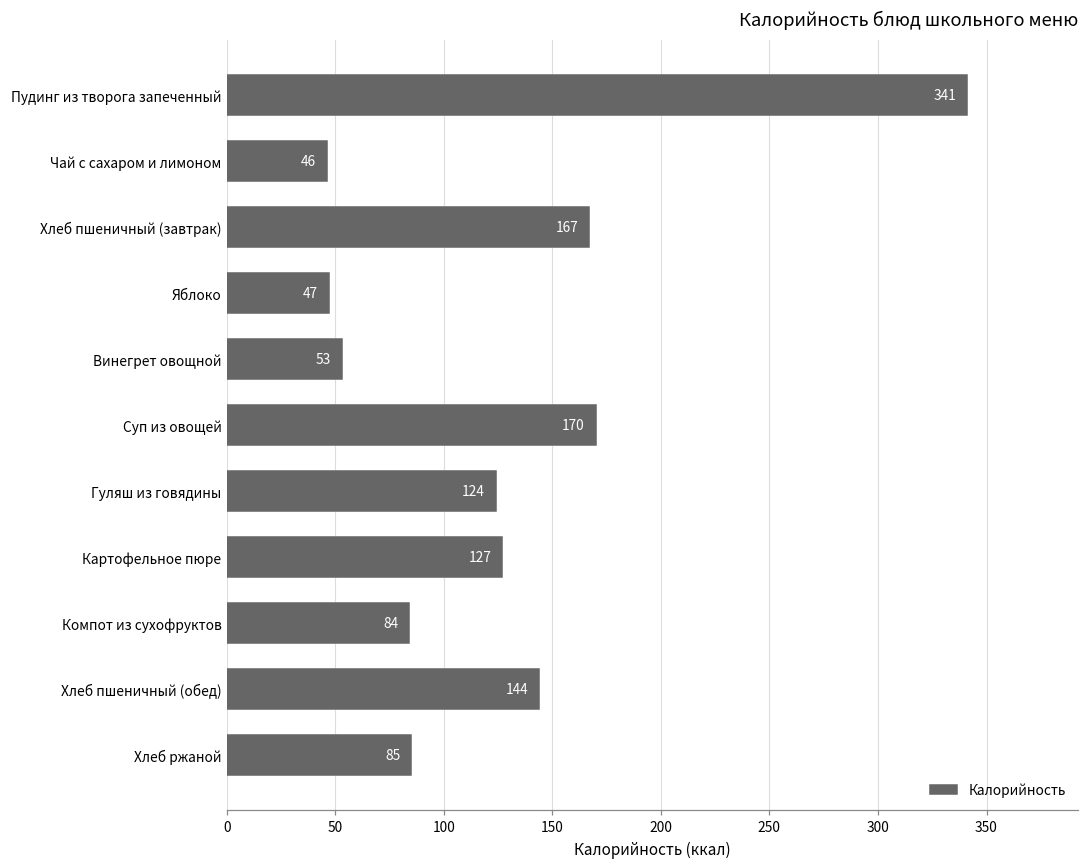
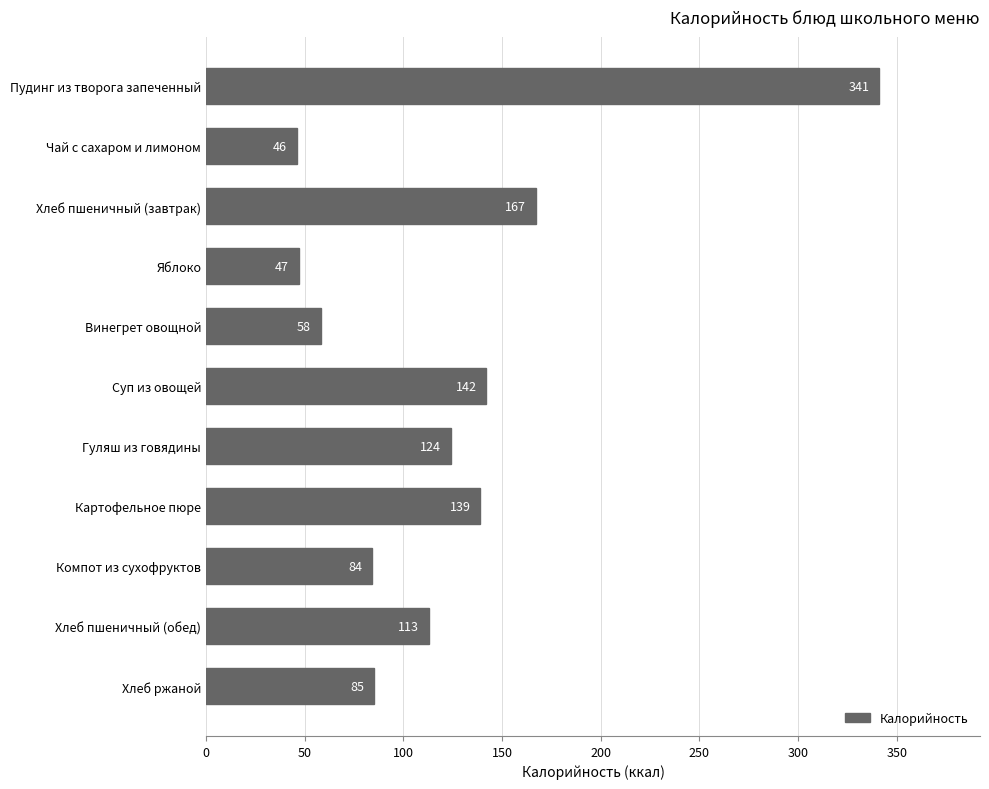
Винегрет овощной: 53 -> 58
Суп из овощей: 170 -> 142
Картофельное пюре: 127 -> 139
Хлеб пшеничный (обед): 144 -> 113
